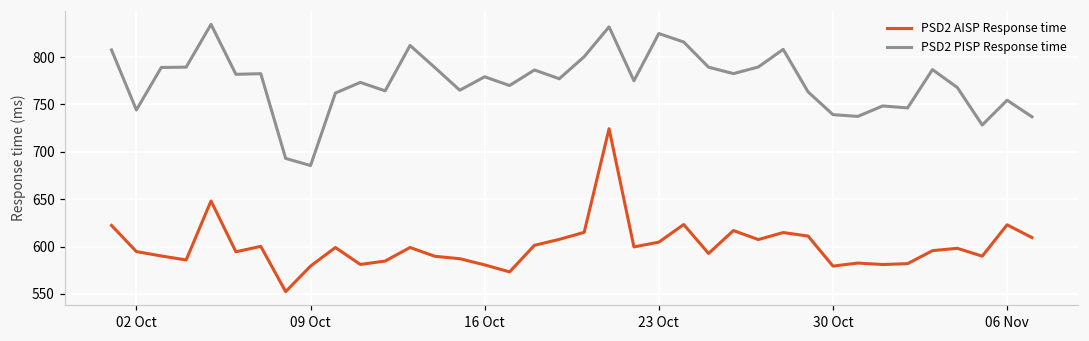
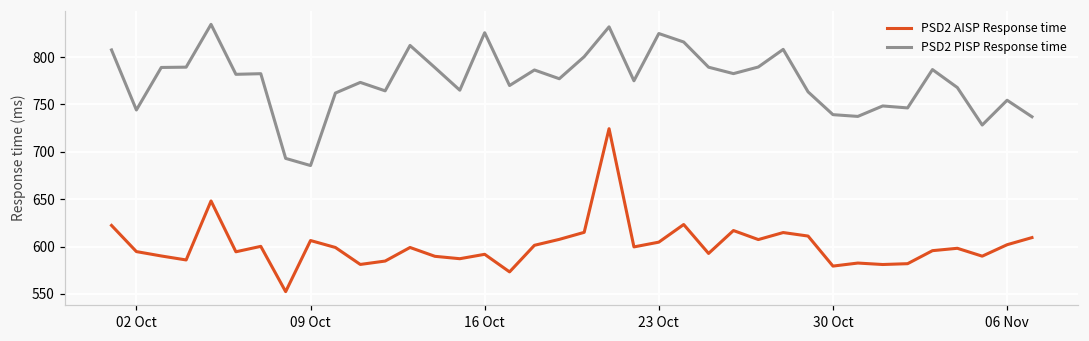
PSD2 AISP Response time, 09 Oct: 580 -> 610
PSD2 AISP Response time, 16 Oct: 580 -> 590
PSD2 PISP Response time, 16 Oct: 780 -> 830
PSD2 AISP Response time, 06 Nov: 620 -> 600
